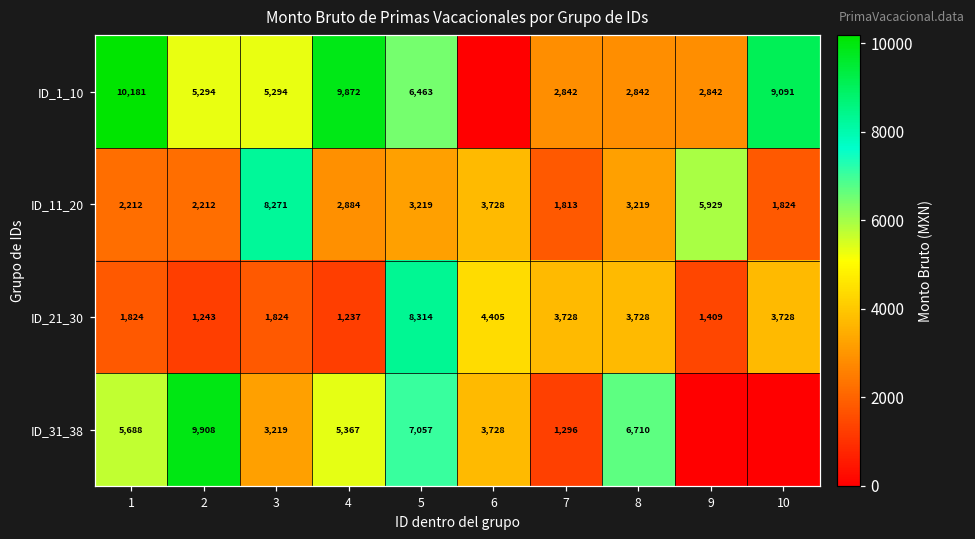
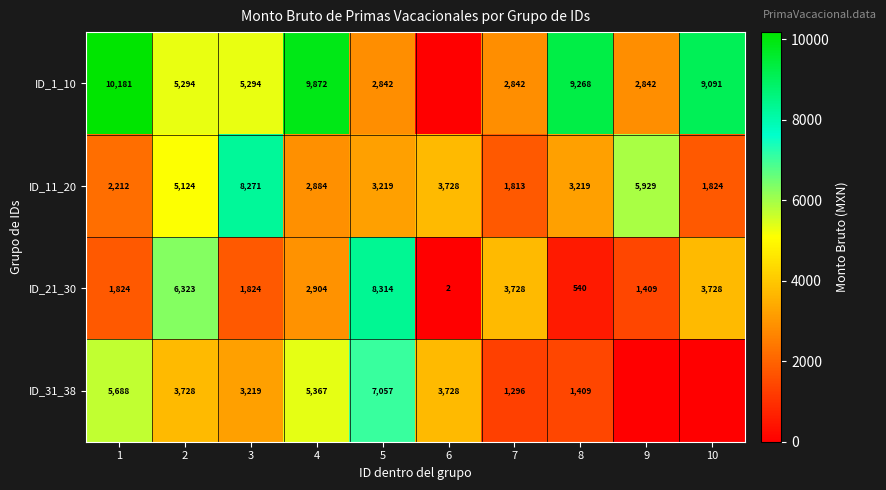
ID_1_10, 5: 6,463 -> 2,842
ID_1_10, 8: 2,842 -> 9,268
ID_11_20, 2: 2,212 -> 5,124
ID_21_30, 2: 1,243 -> 6,323
ID_21_30, 4: 1,237 -> 2,904
ID_21_30, 6: 4,405 -> 2
ID_21_30, 8: 3,728 -> 540
ID_31_38, 2: 9,908 -> 3,728
ID_31_38, 8: 6,710 -> 1,409
